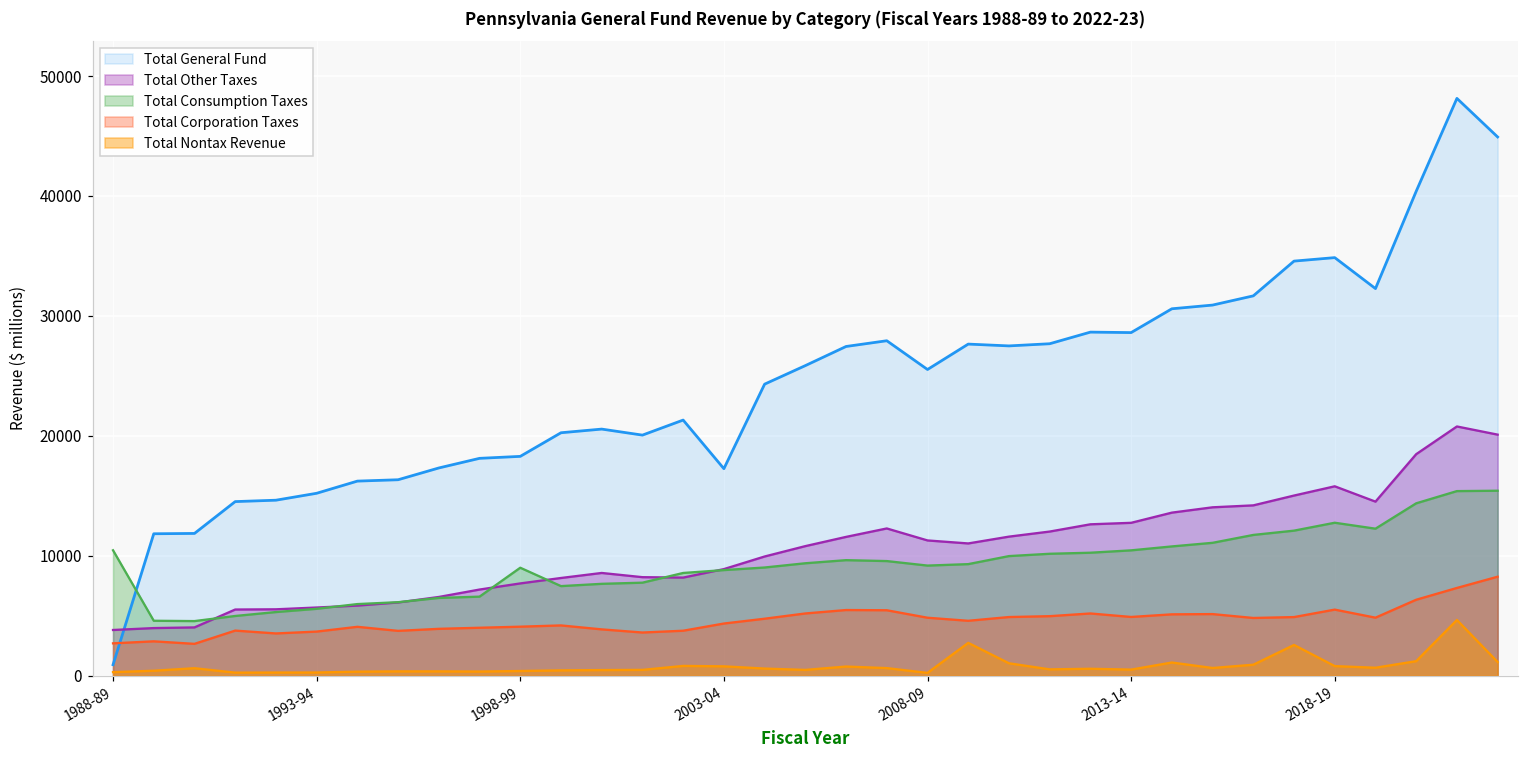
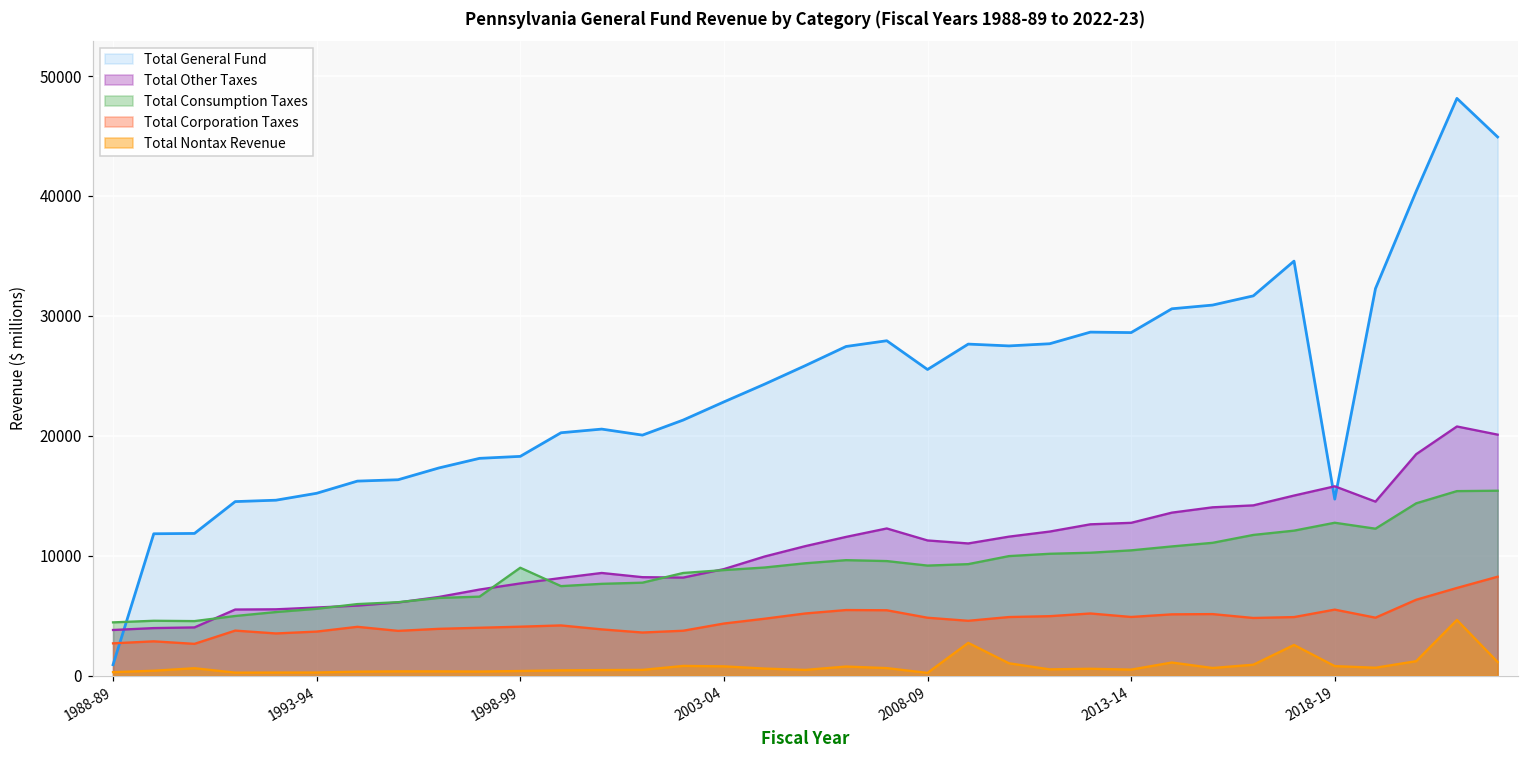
Total Consumption Taxes, 1988-89: 10500 -> 4400
Total General Fund, 2003-04: 17300 -> 22800
Total General Fund, 2018-19: 34900 -> 14700
